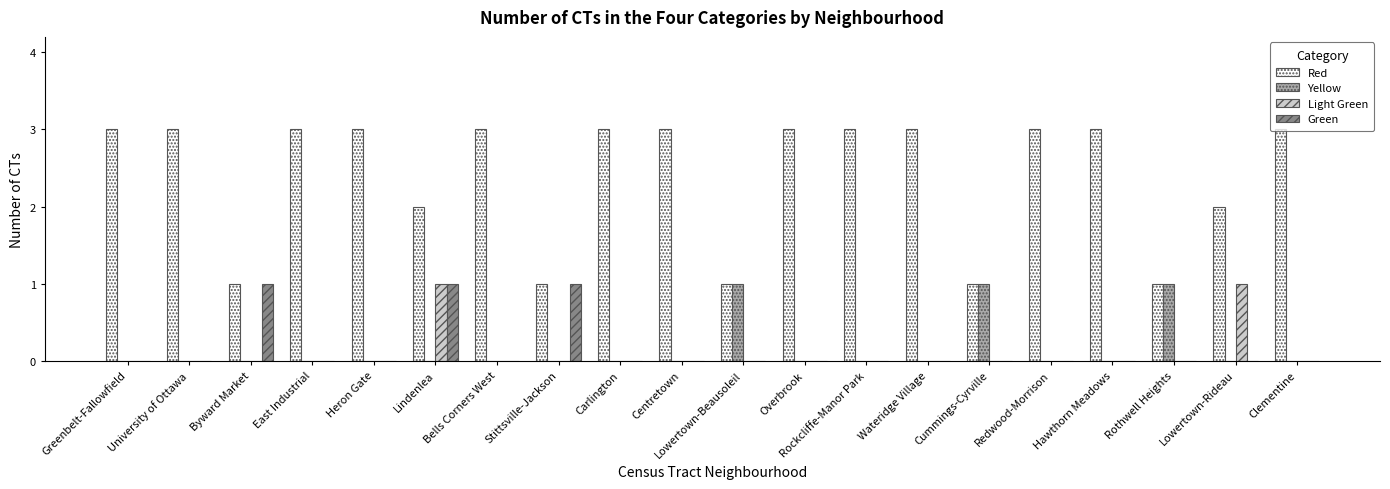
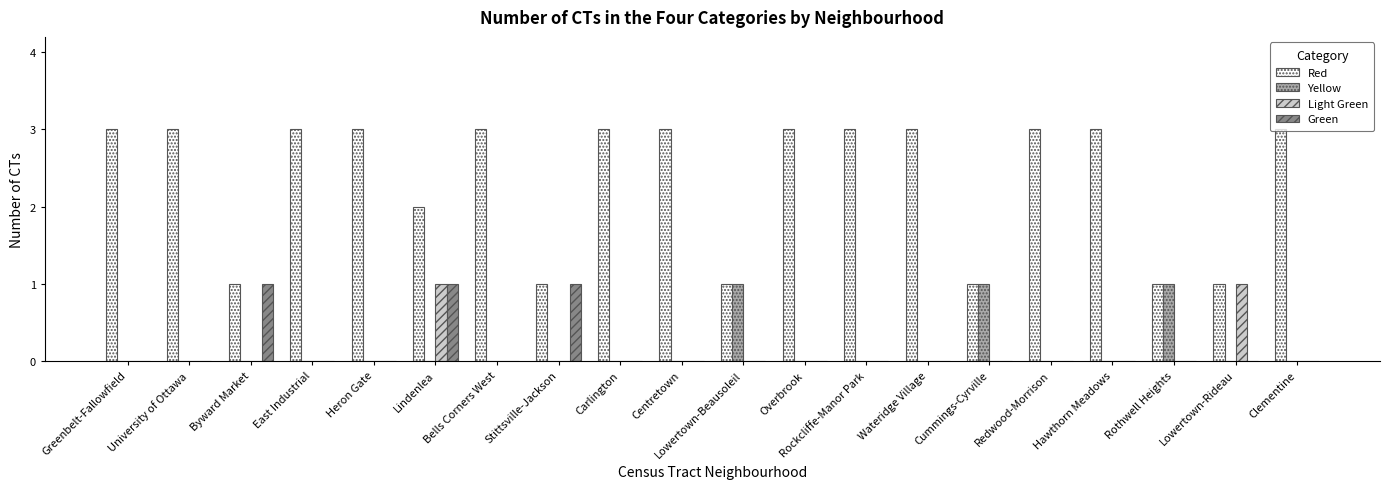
Red, Lowertown-Rideau: 2 -> 1
